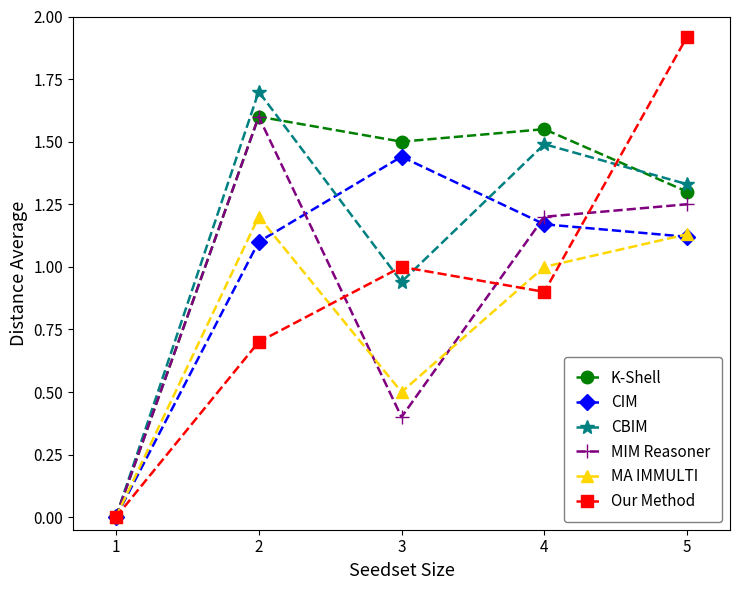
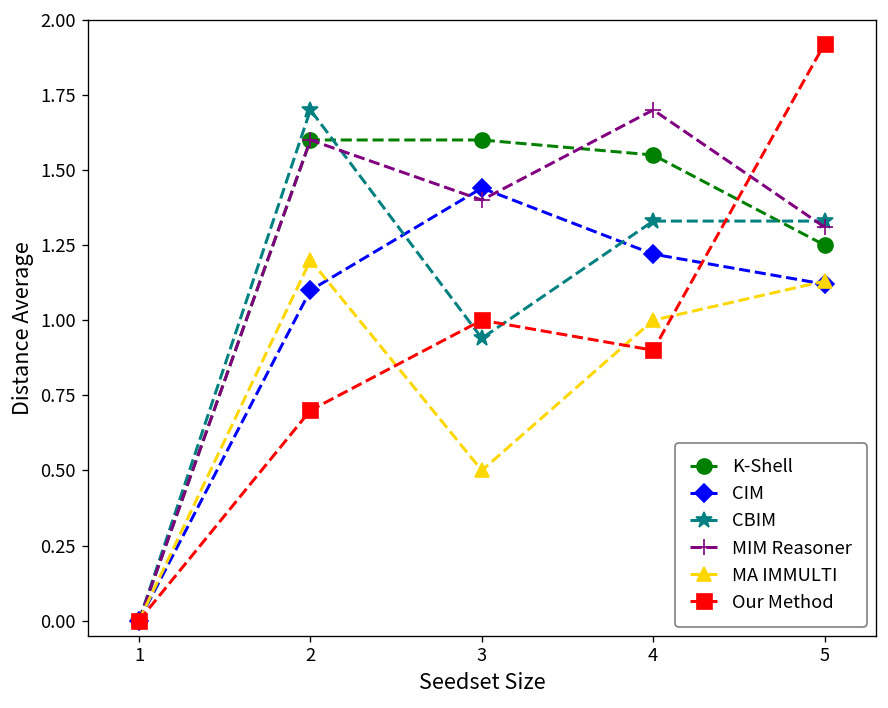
K-Shell, 3: 1.5 -> 1.6
MIM Reasoner, 3: 0.4 -> 1.4
CIM, 4: 1.17 -> 1.22
CBIM, 4: 1.49 -> 1.33
MIM Reasoner, 4: 1.2 -> 1.7
K-Shell, 5: 1.30 -> 1.25
MIM Reasoner, 5: 1.25 -> 1.31
